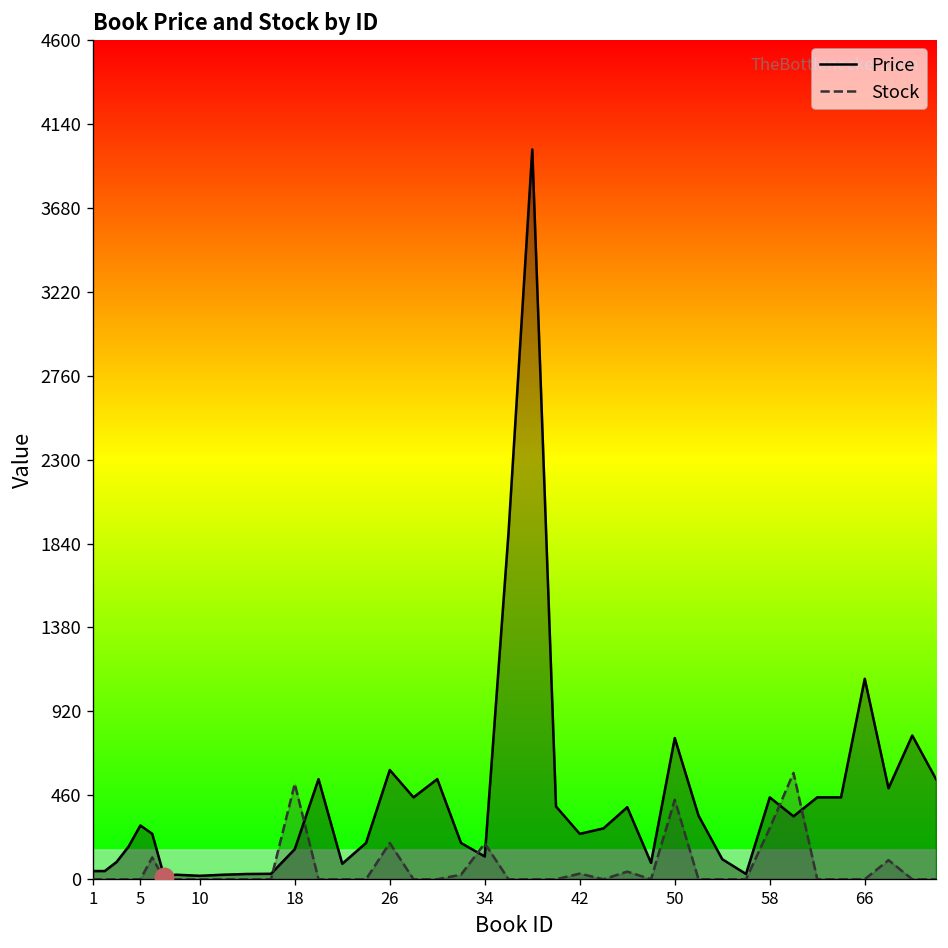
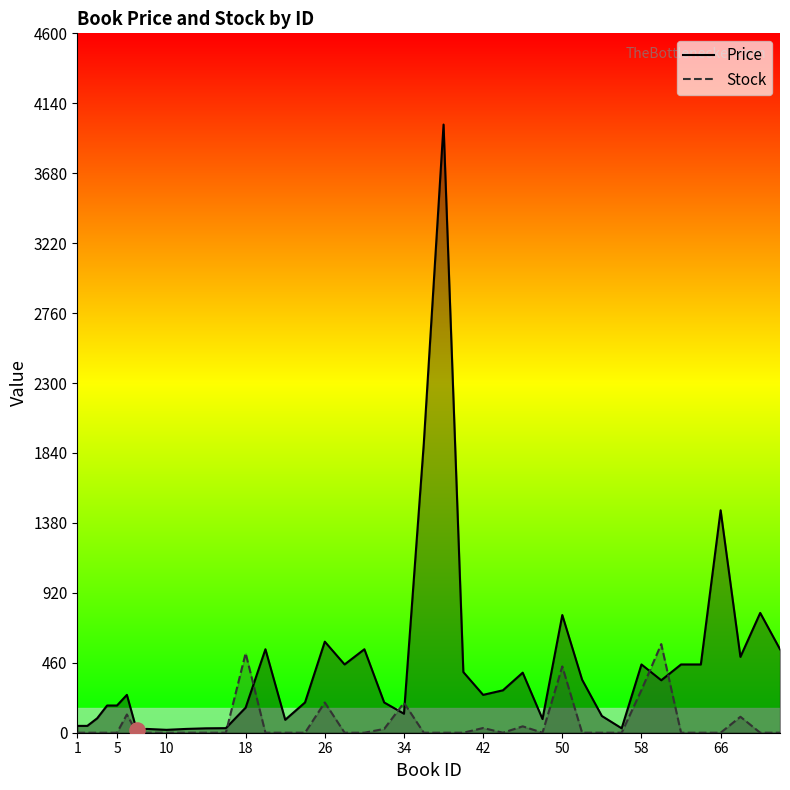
Price, 5: 300 -> 180
Price, 66: 1100 -> 1460
